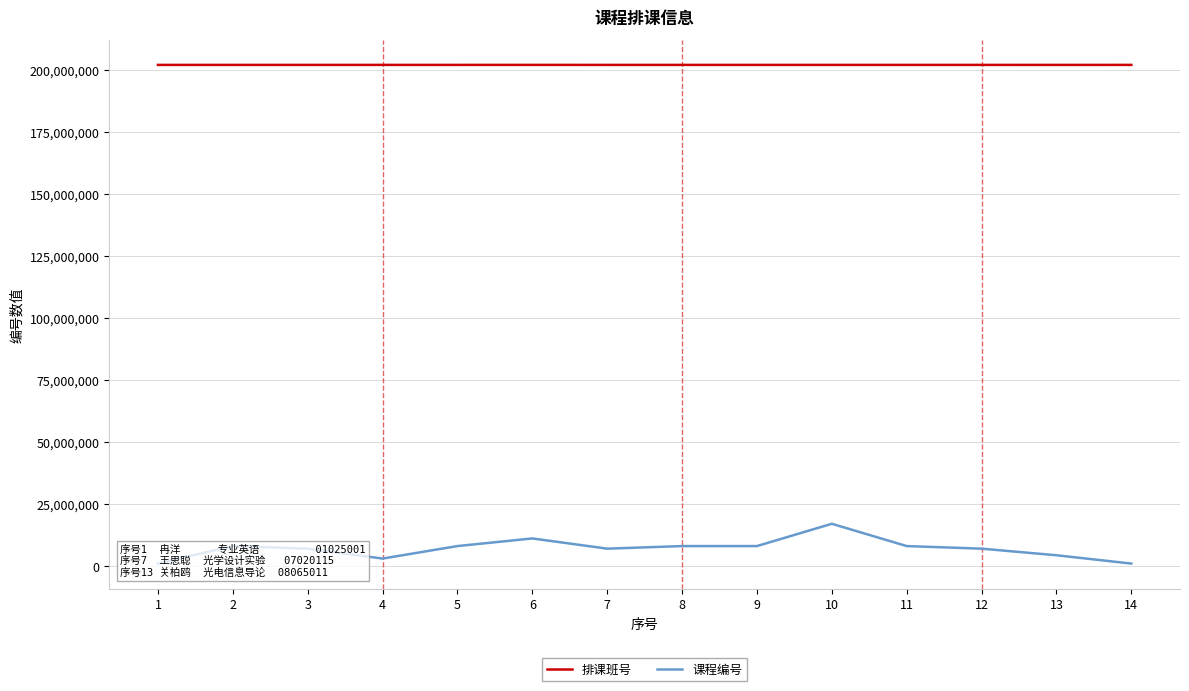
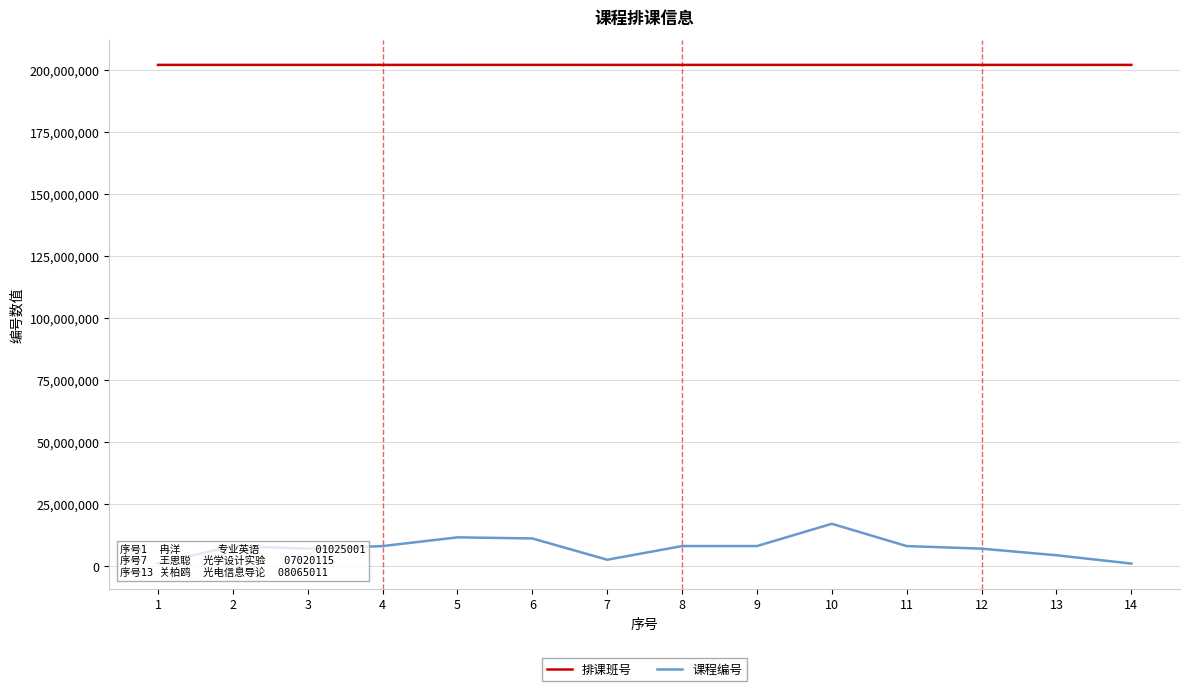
课程编号, 4: 3,000,000 -> 8,000,000
课程编号, 5: 8,000,000 -> 12,000,000
课程编号, 7: 7,000,000 -> 3,000,000
